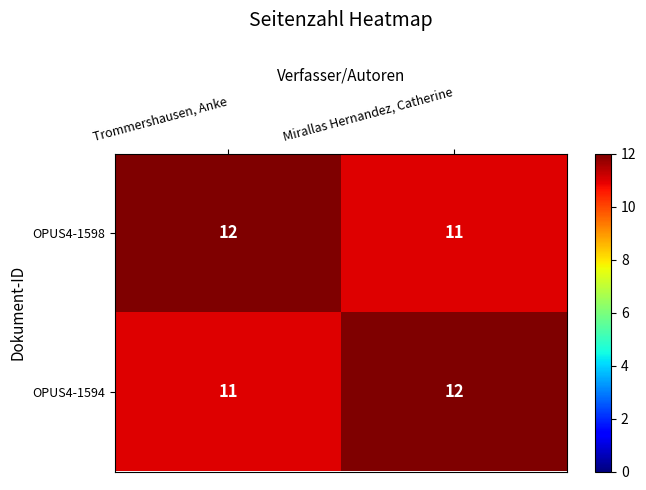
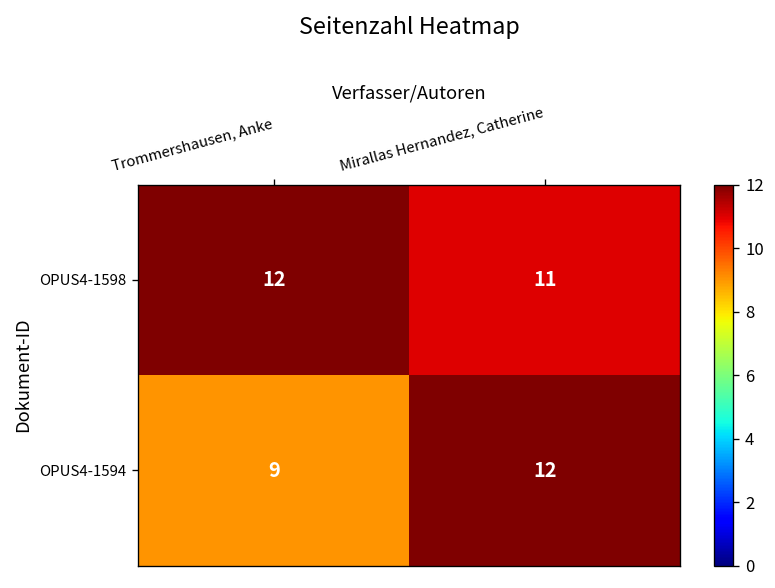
OPUS4-1594, Trommershausen, Anke: 11 -> 9
